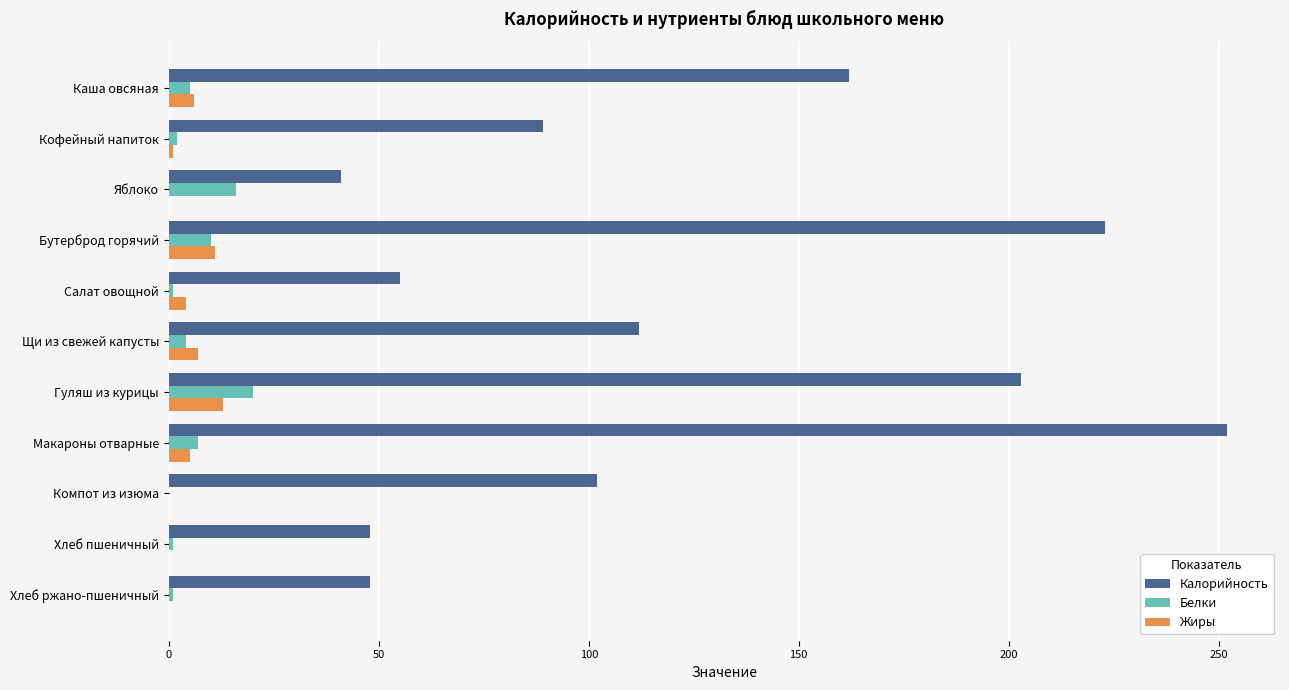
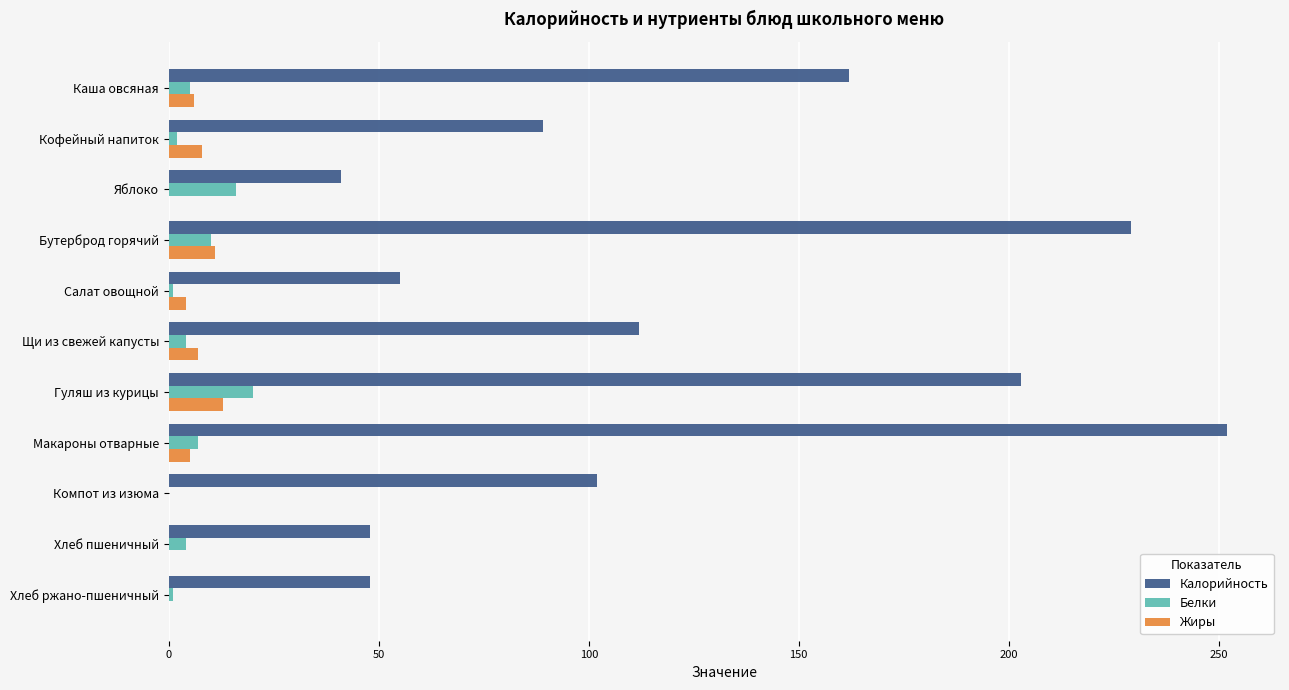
Жиры, Кофейный напиток: 1 -> 8
Калорийность, Бутерброд горячий: 223 -> 229
Белки, Хлеб пшеничный: 1 -> 4
